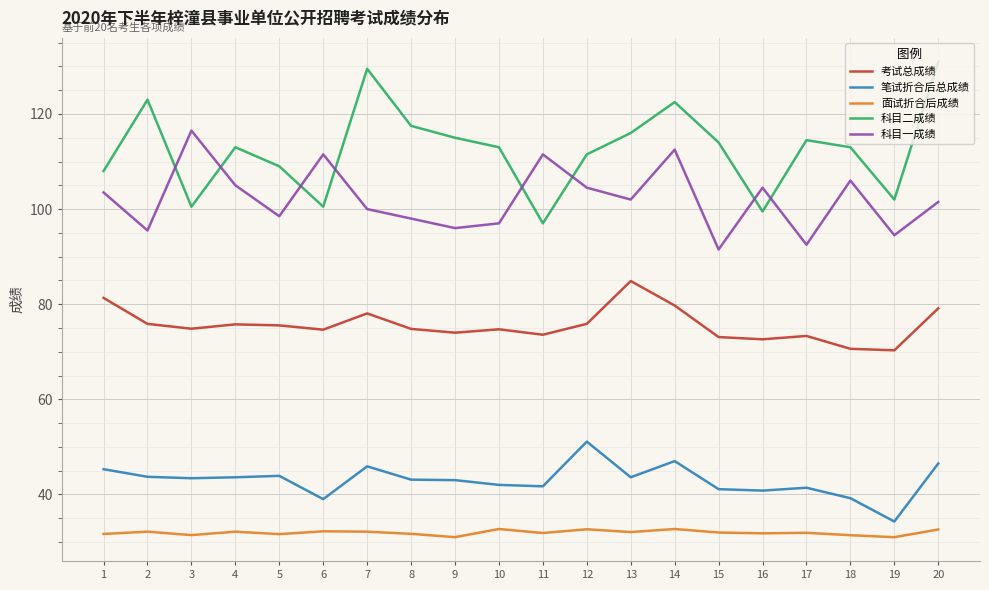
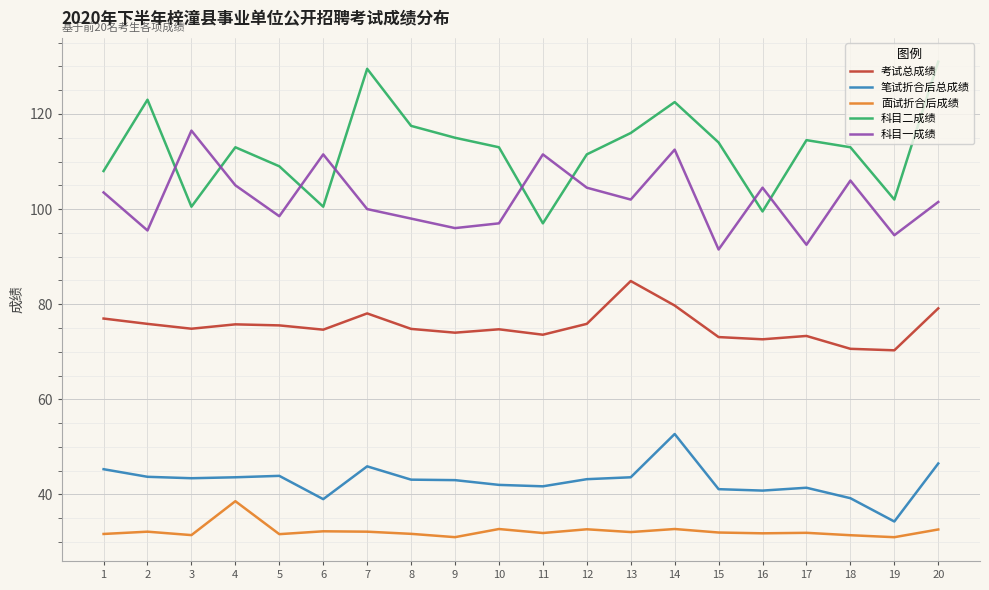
考试总成绩, 1: 81 -> 77
面试折合后成绩, 4: 32 -> 39
笔试折合后总成绩, 12: 51 -> 43
笔试折合后总成绩, 14: 47 -> 53
